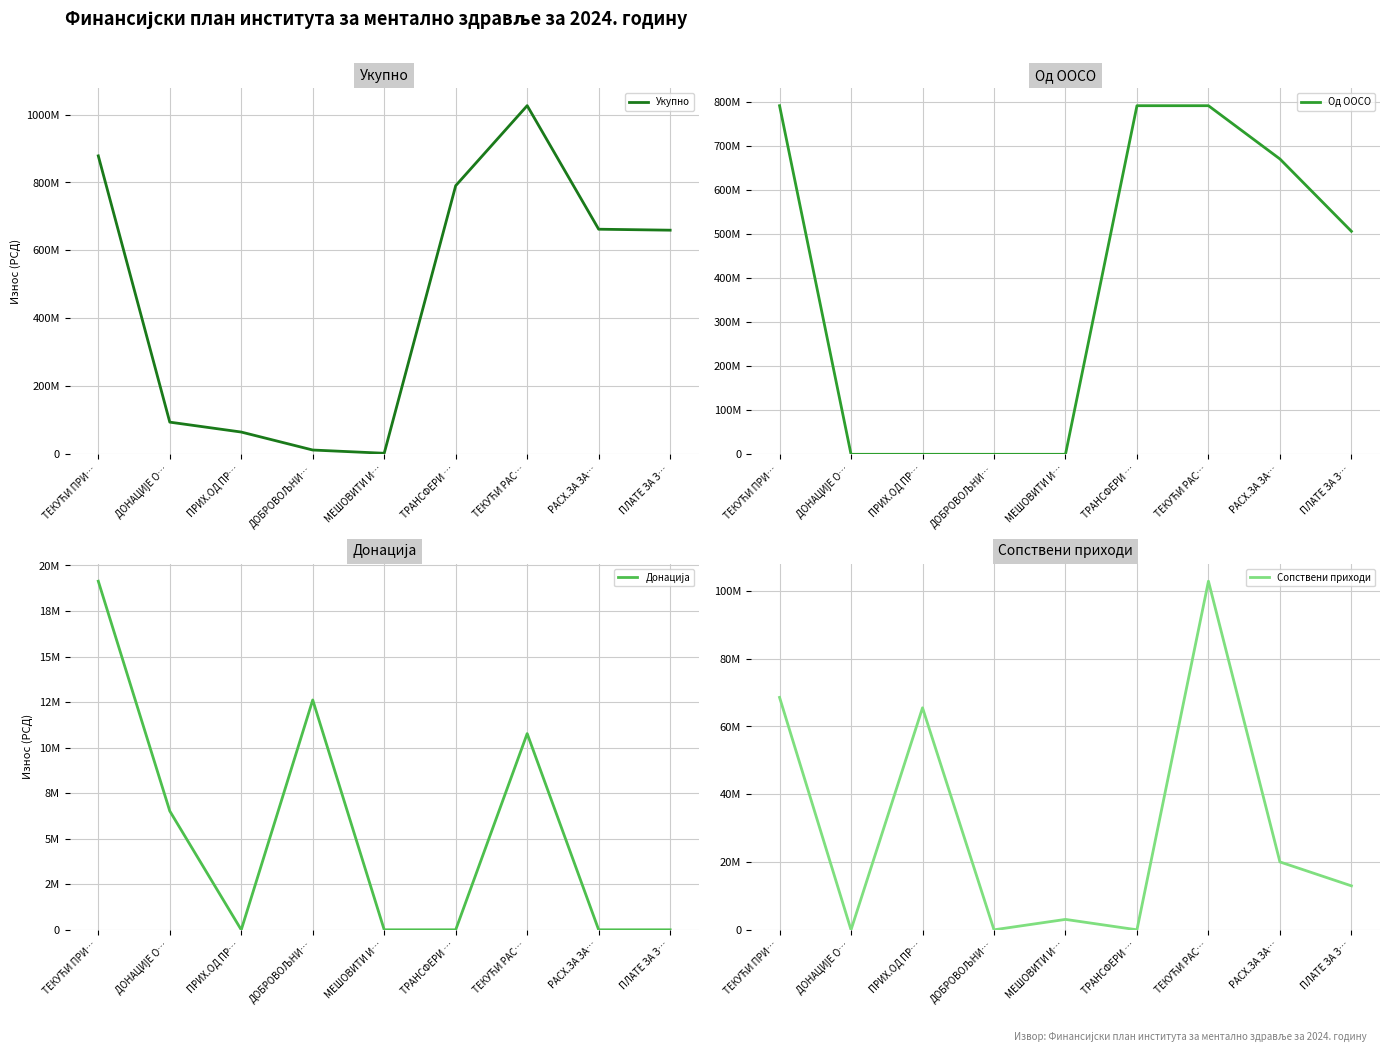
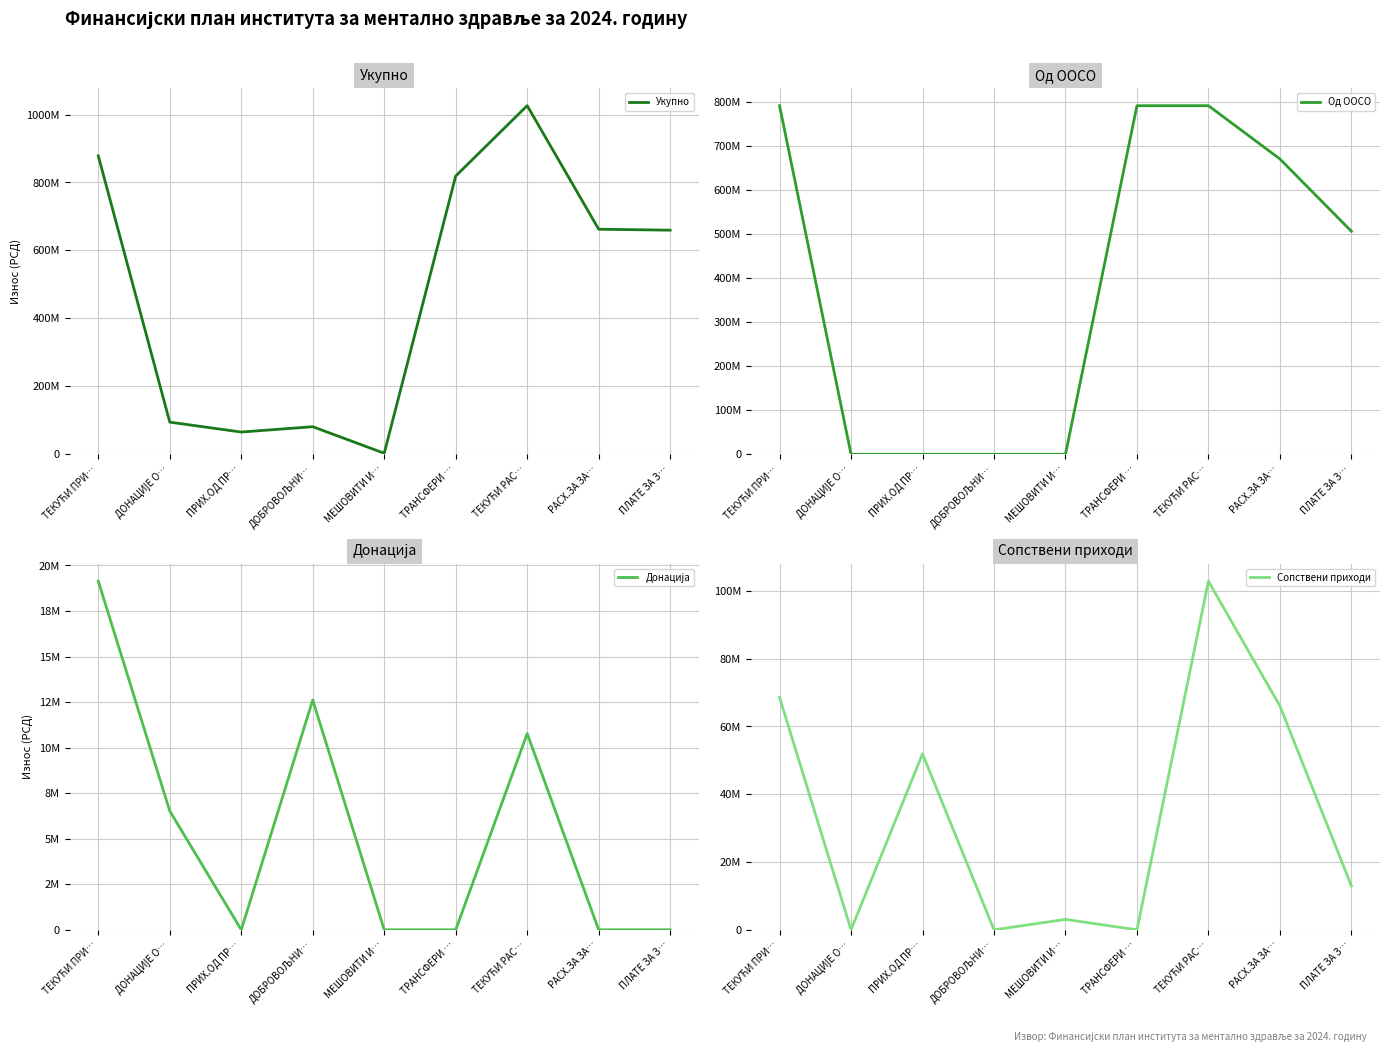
Укупно, ДОБРОВОЉНИ…: 10000000 -> 80000000
Укупно, ТРАНСФЕРИ …: 790000000 -> 820000000
Сопствени приходи, ПРИХ.ОД ПР…: 66000000 -> 52000000
Сопствени приходи, РАСХ.ЗА ЗА…: 20000000 -> 66000000
